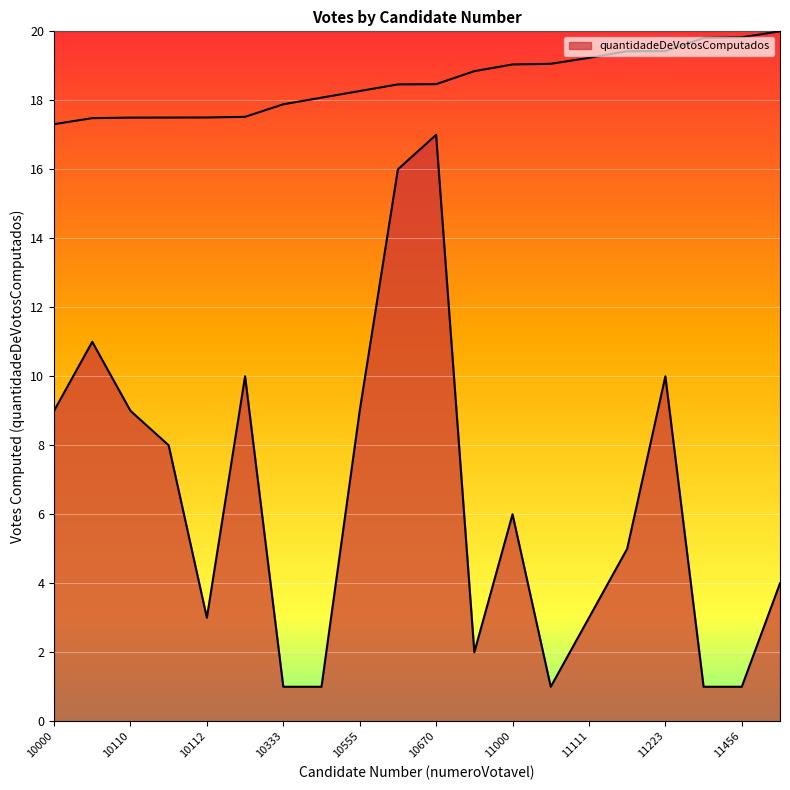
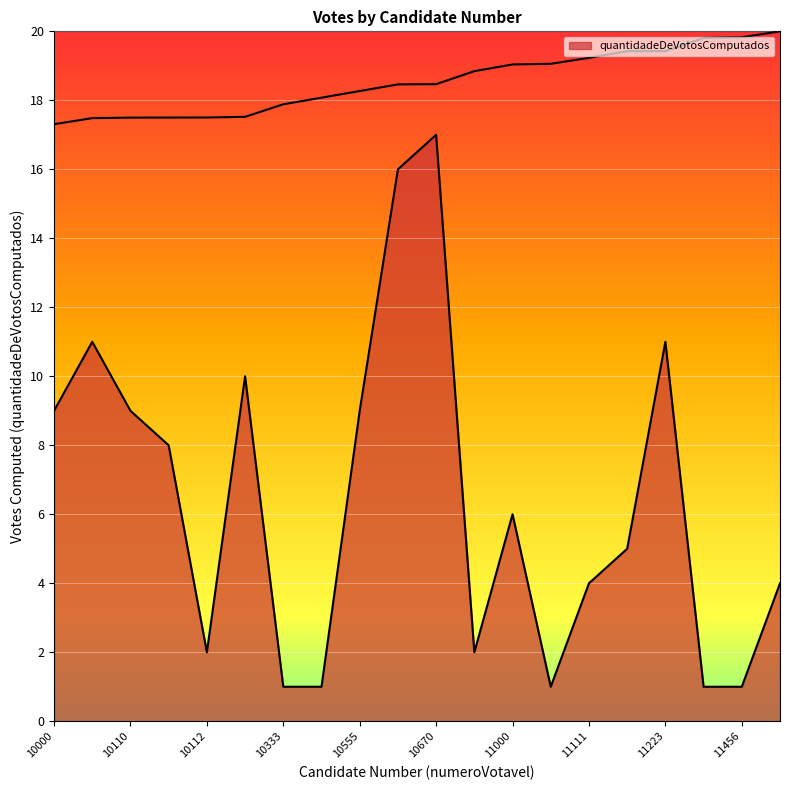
quantidadeDeVotosComputados, 10112: 3 -> 2
quantidadeDeVotosComputados, 11111: 3 -> 4
quantidadeDeVotosComputados, 11223: 10 -> 11
